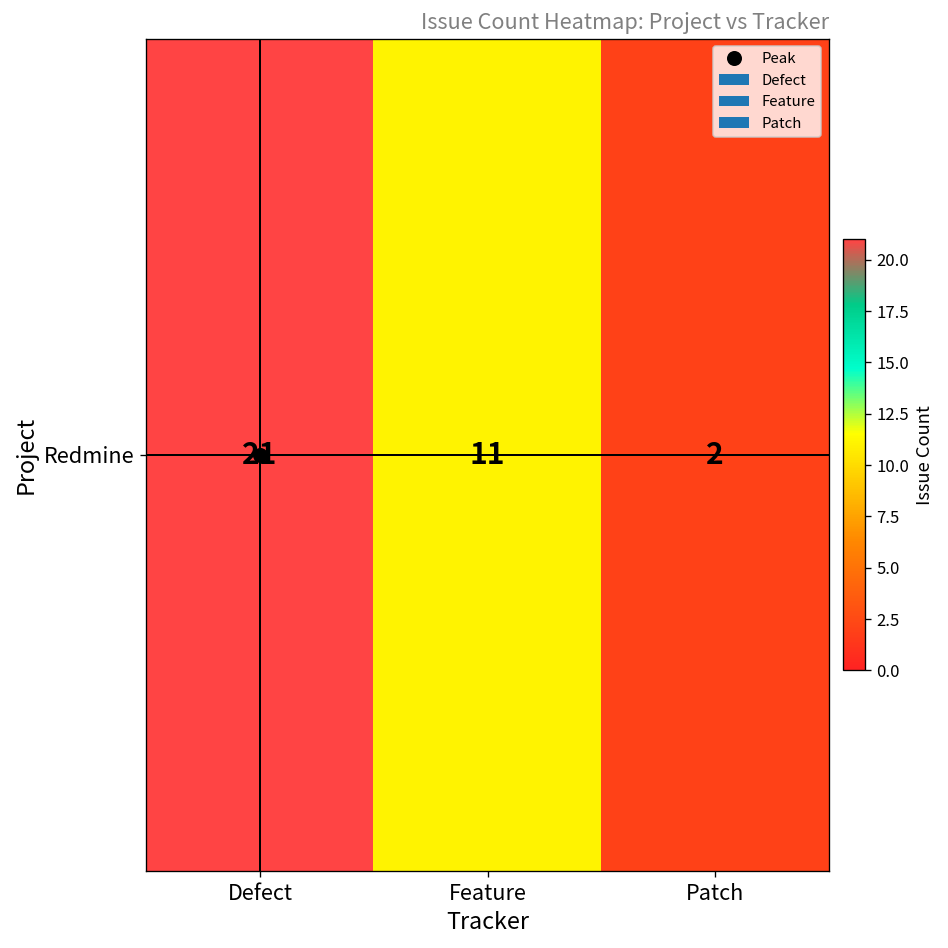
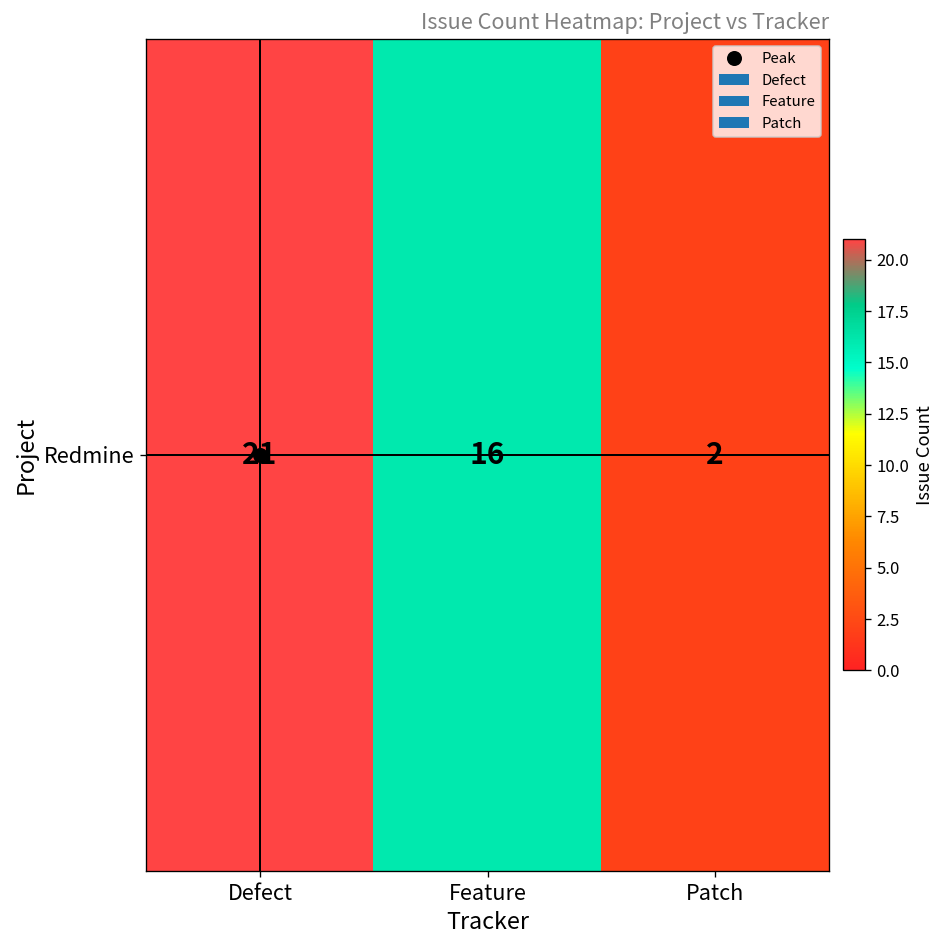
Redmine, Feature: 11 -> 16
